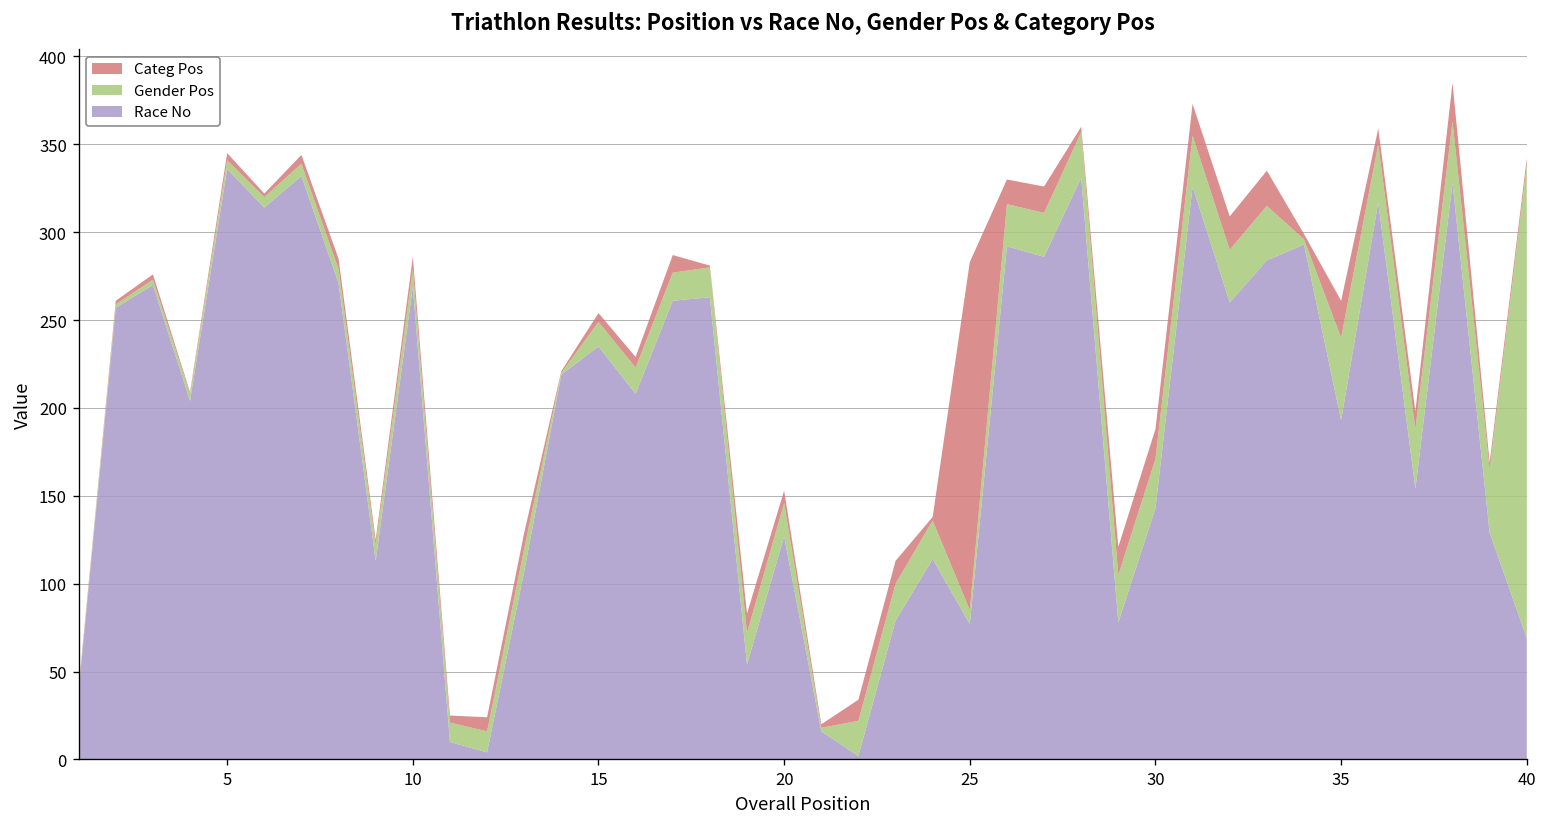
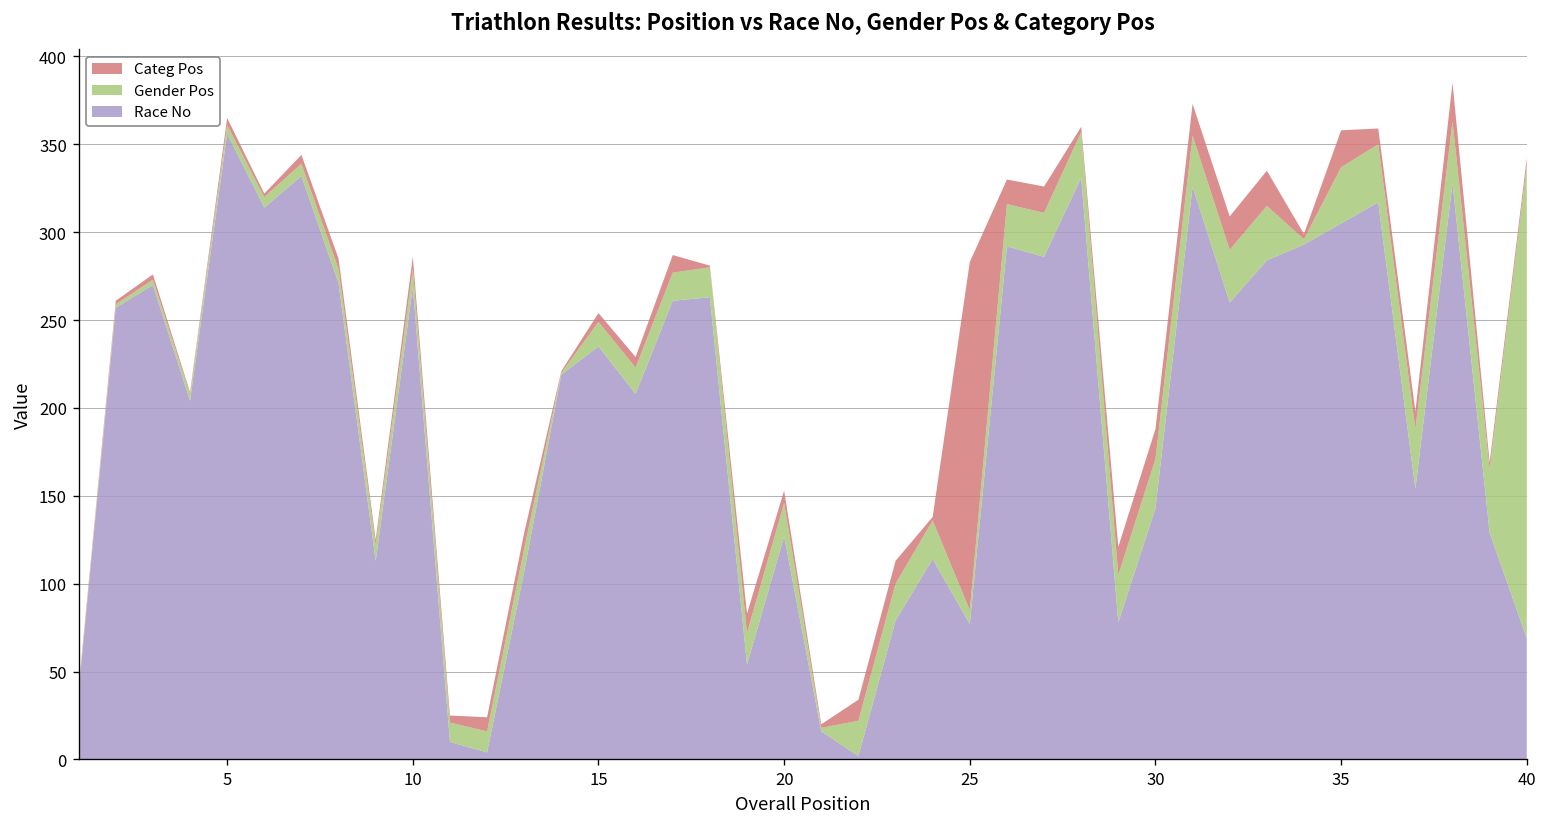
Race No, 5: 336 -> 356
Race No, 35: 193 -> 305
Gender Pos, 35: 47 -> 32
